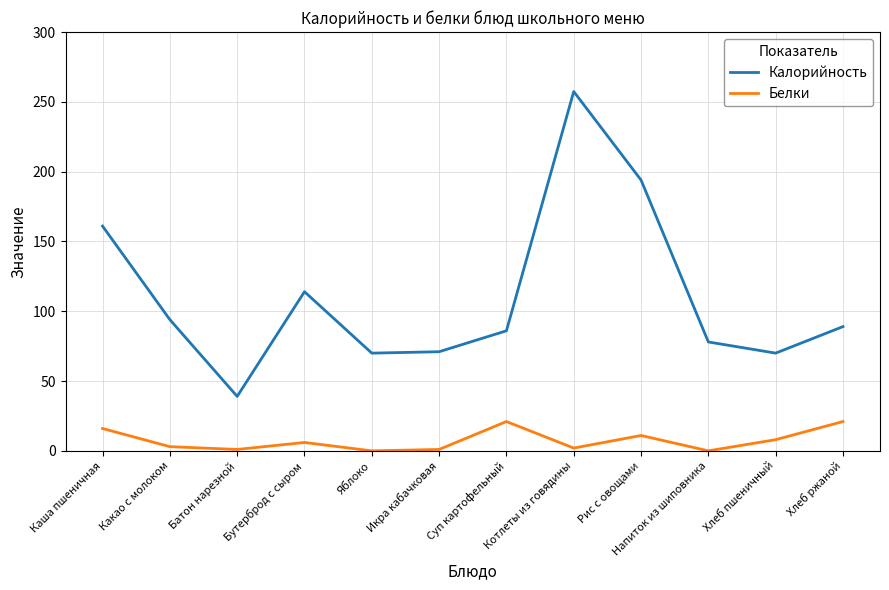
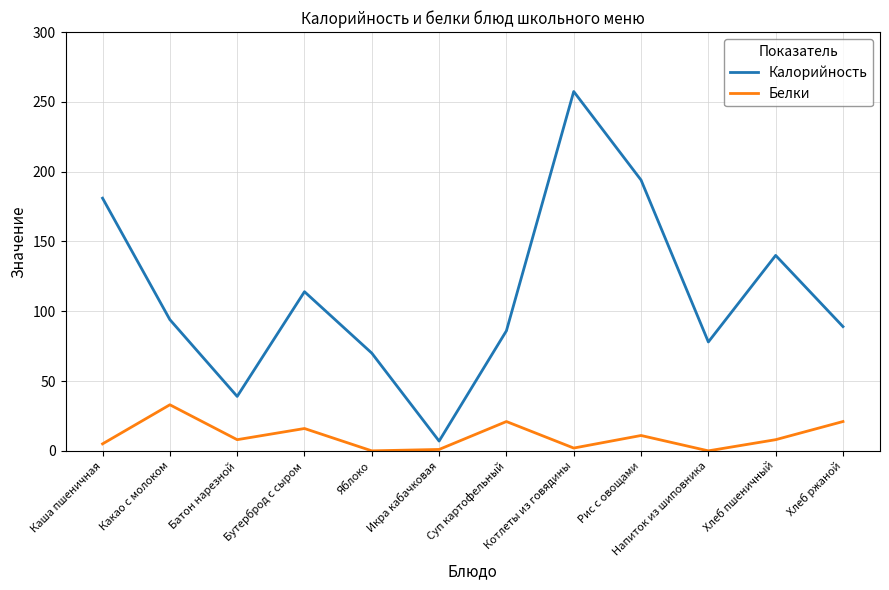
Калорийность, Каша пшеничная: 161 -> 181
Белки, Каша пшеничная: 16 -> 5
Белки, Какао с молоком: 3 -> 33
Белки, Батон нарезной: 1 -> 8
Белки, Бутерброд с сыром: 6 -> 16
Калорийность, Икра кабачковая: 71 -> 7
Калорийность, Хлеб пшеничный: 70 -> 140
